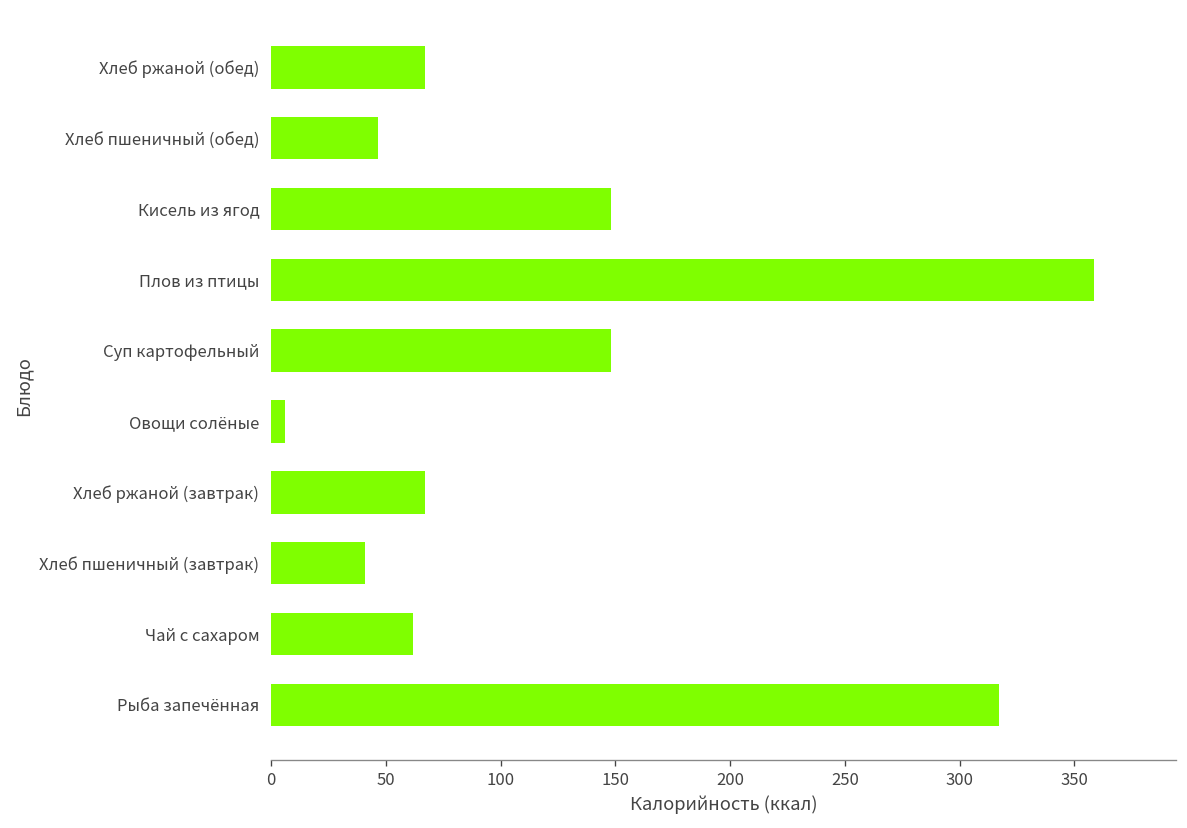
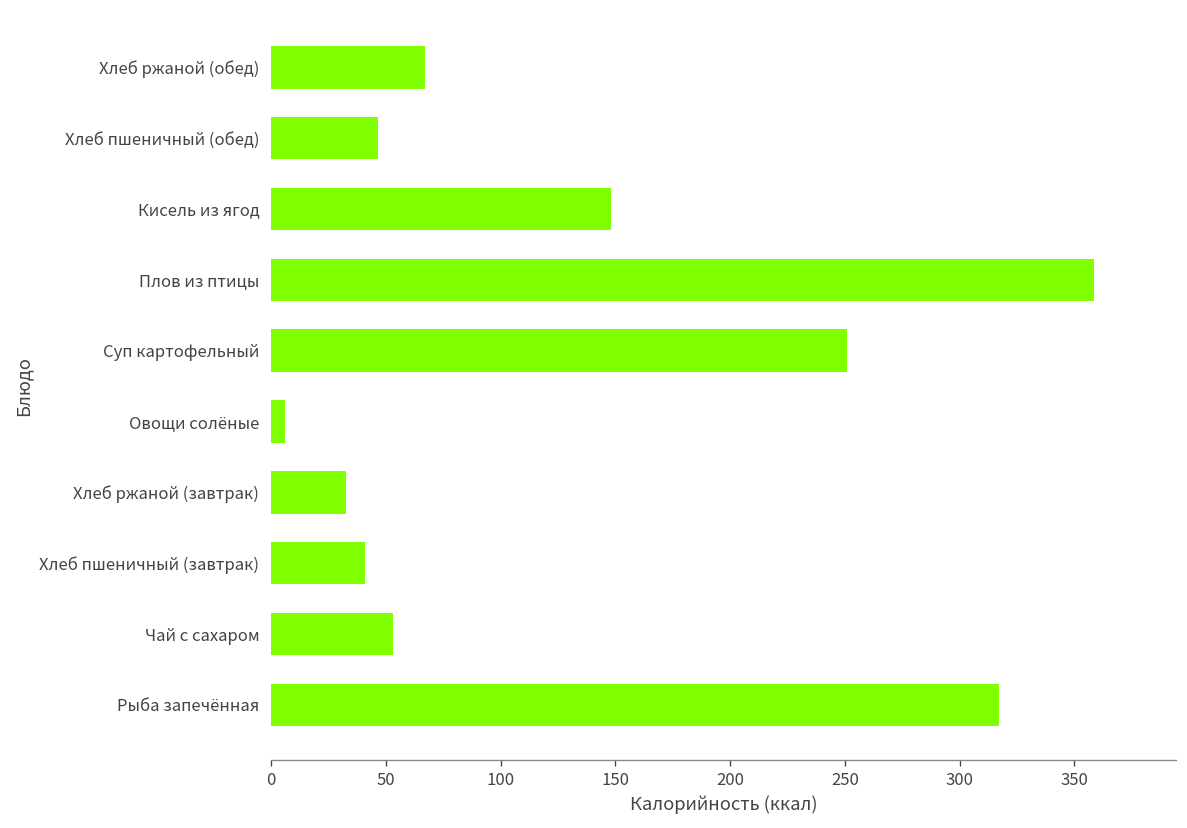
Суп картофельный: 148 -> 251
Хлеб ржаной (завтрак): 67 -> 33
Чай с сахаром: 62 -> 53
